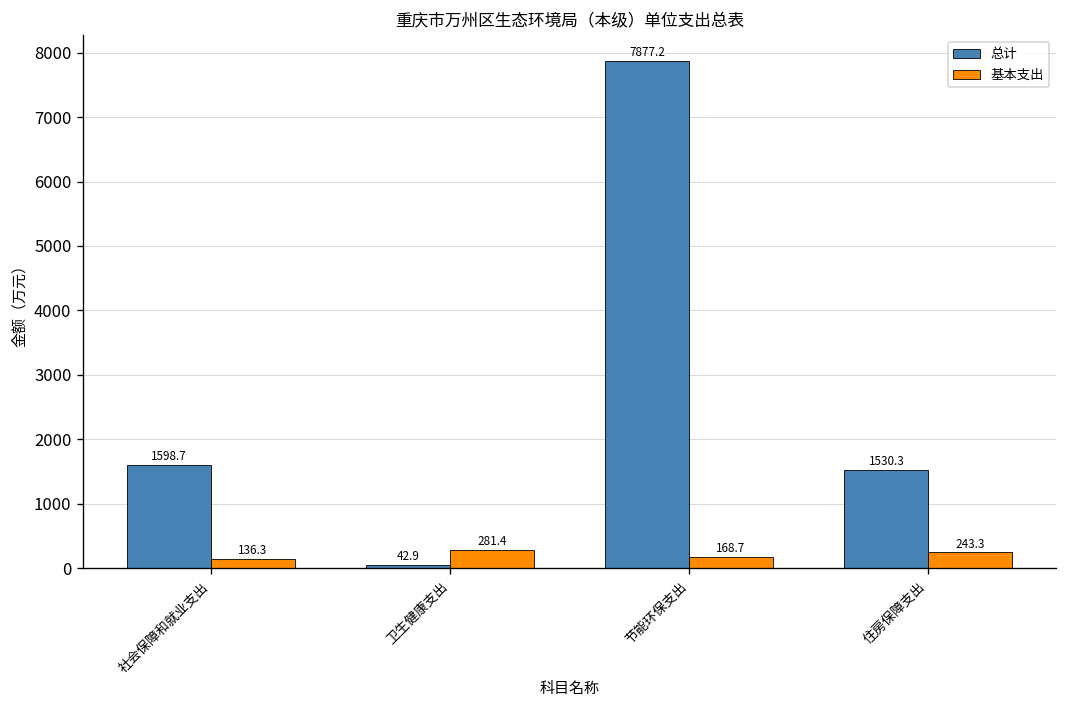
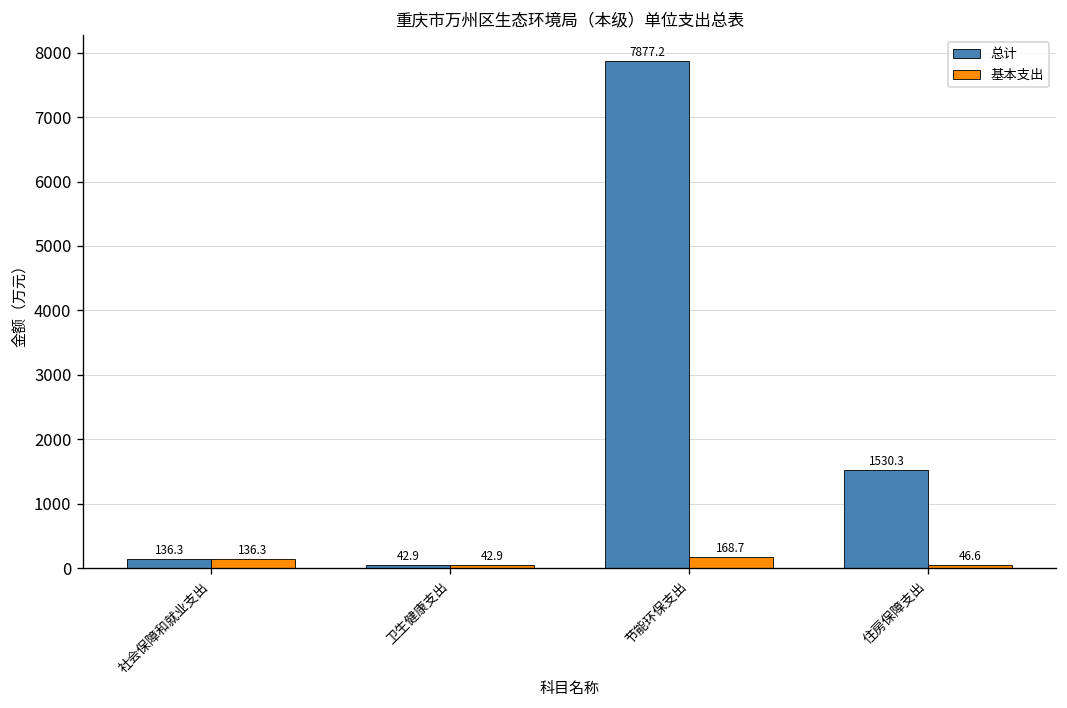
总计, 社会保障和就业支出: 1598.7 -> 136.3
基本支出, 卫生健康支出: 281.4 -> 42.9
基本支出, 住房保障支出: 243.3 -> 46.6
